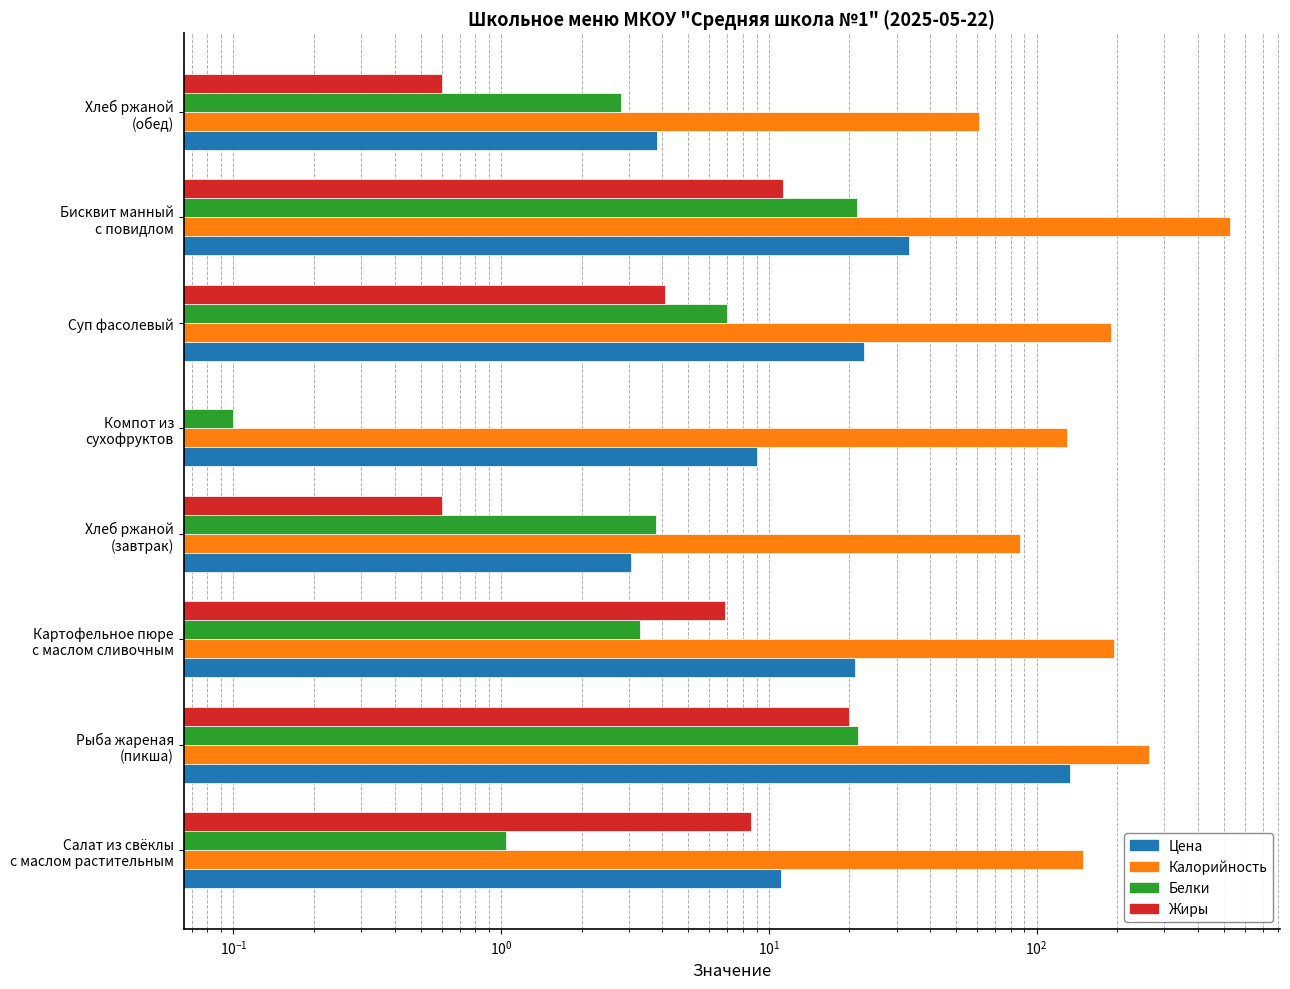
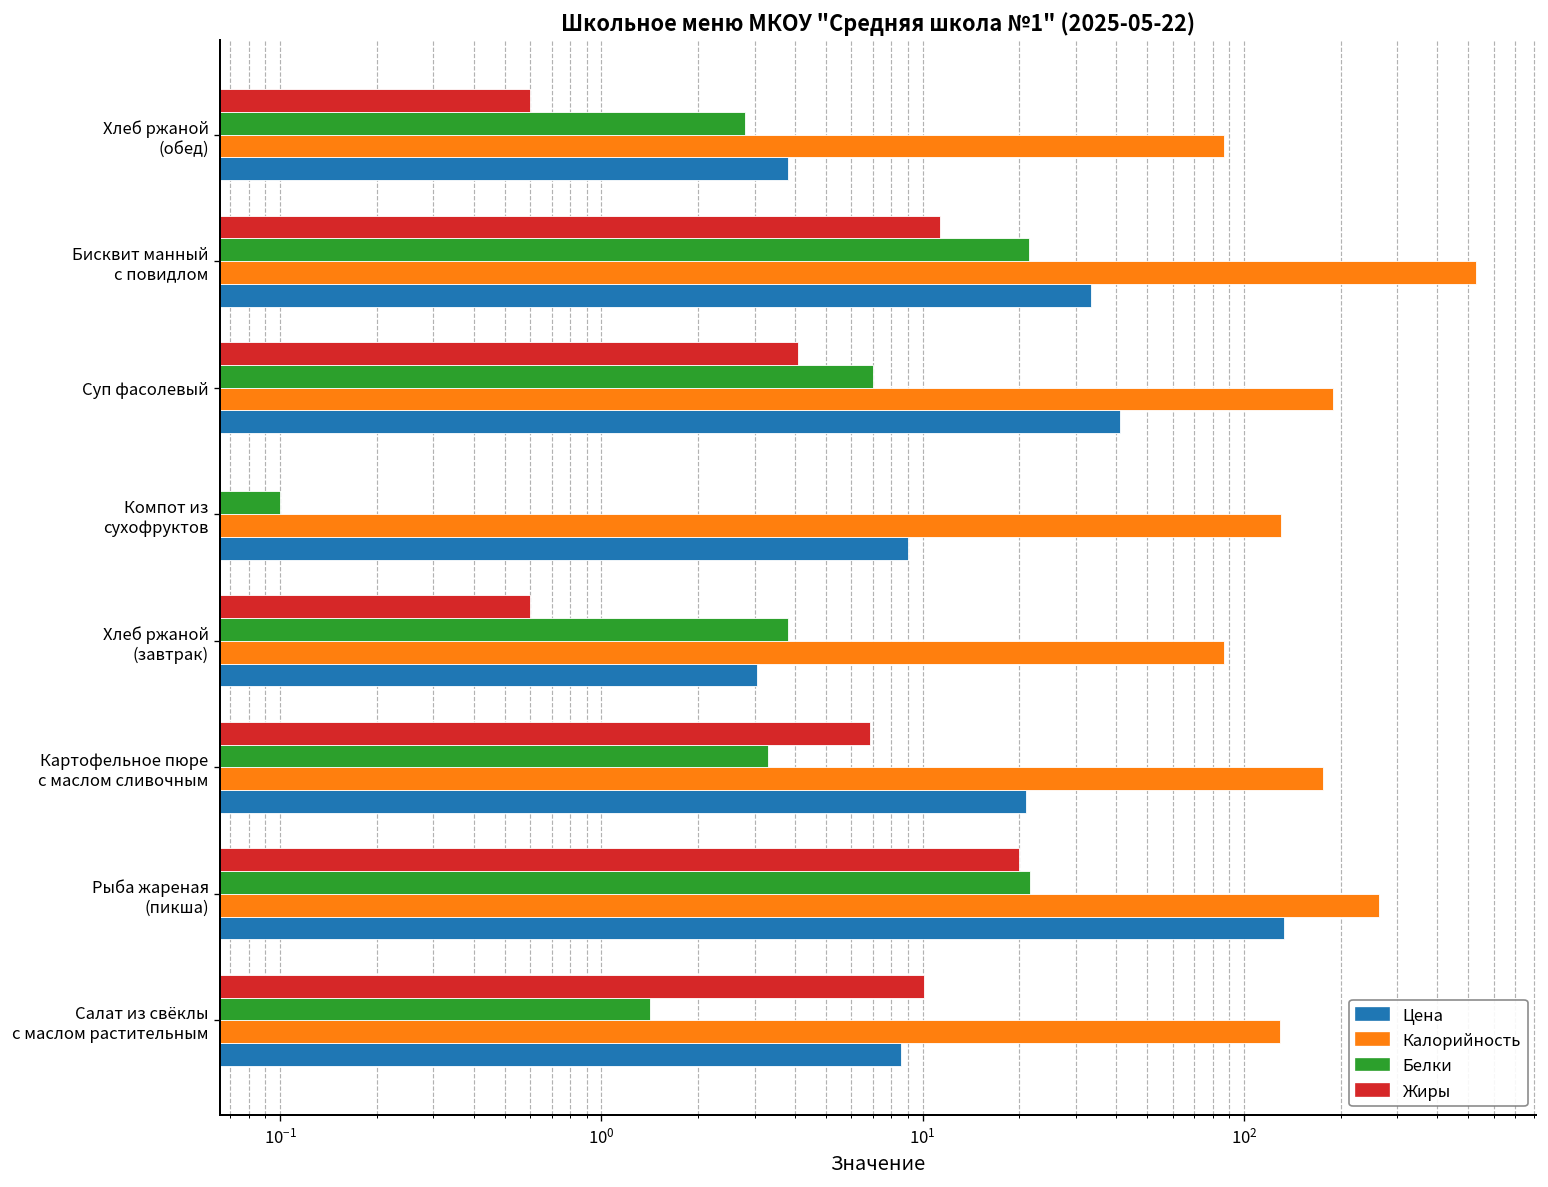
Калорийность, Хлеб ржаной (обед): 61 -> 87
Цена, Суп фасолевый: 23 -> 41
Калорийность, Картофельное пюре с маслом сливочным: 200 -> 180
Жиры, Салат из свёклы с маслом растительным: 8.6 -> 10.1
Белки, Салат из свёклы с маслом растительным: 1.04 -> 1.4
Калорийность, Салат из свёклы с маслом растительным: 150 -> 130
Цена, Салат из свёклы с маслом растительным: 11.1 -> 8.5
